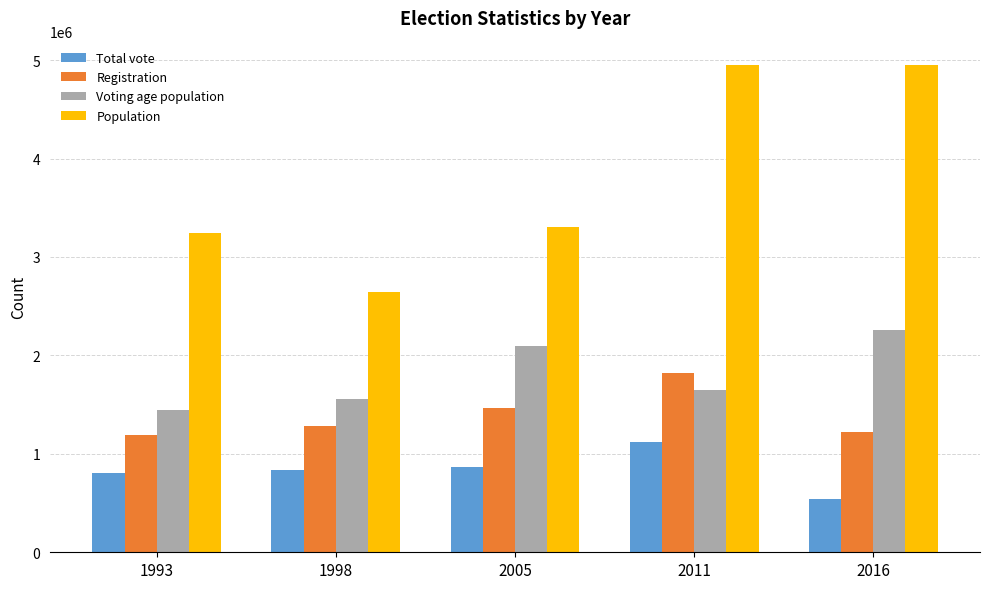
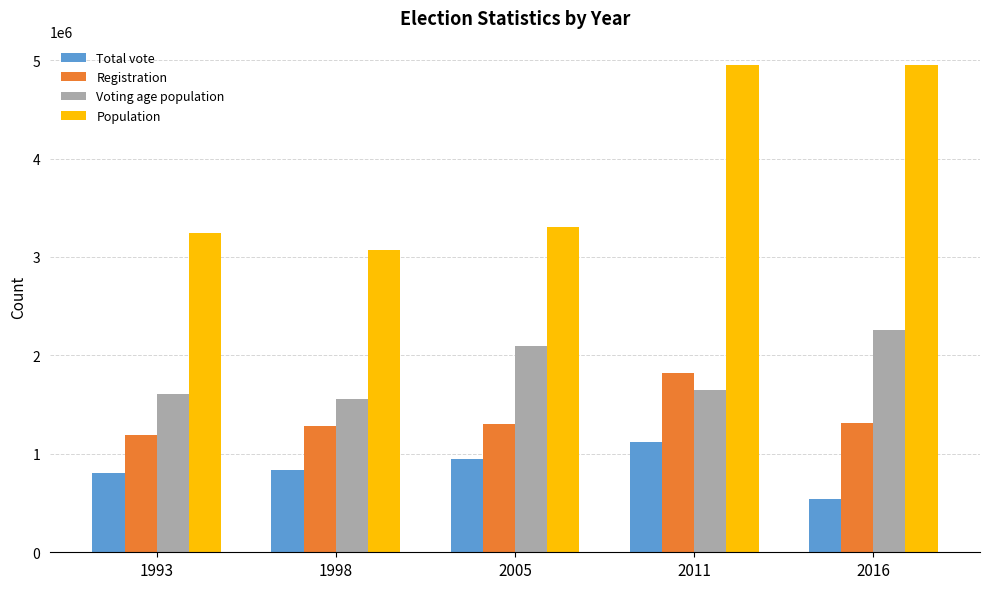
Voting age population, 1993: 1400000 -> 1600000
Population, 1998: 2600000 -> 3100000
Total vote, 2005: 860000 -> 950000
Registration, 2005: 1500000 -> 1300000
Registration, 2016: 1200000 -> 1300000
